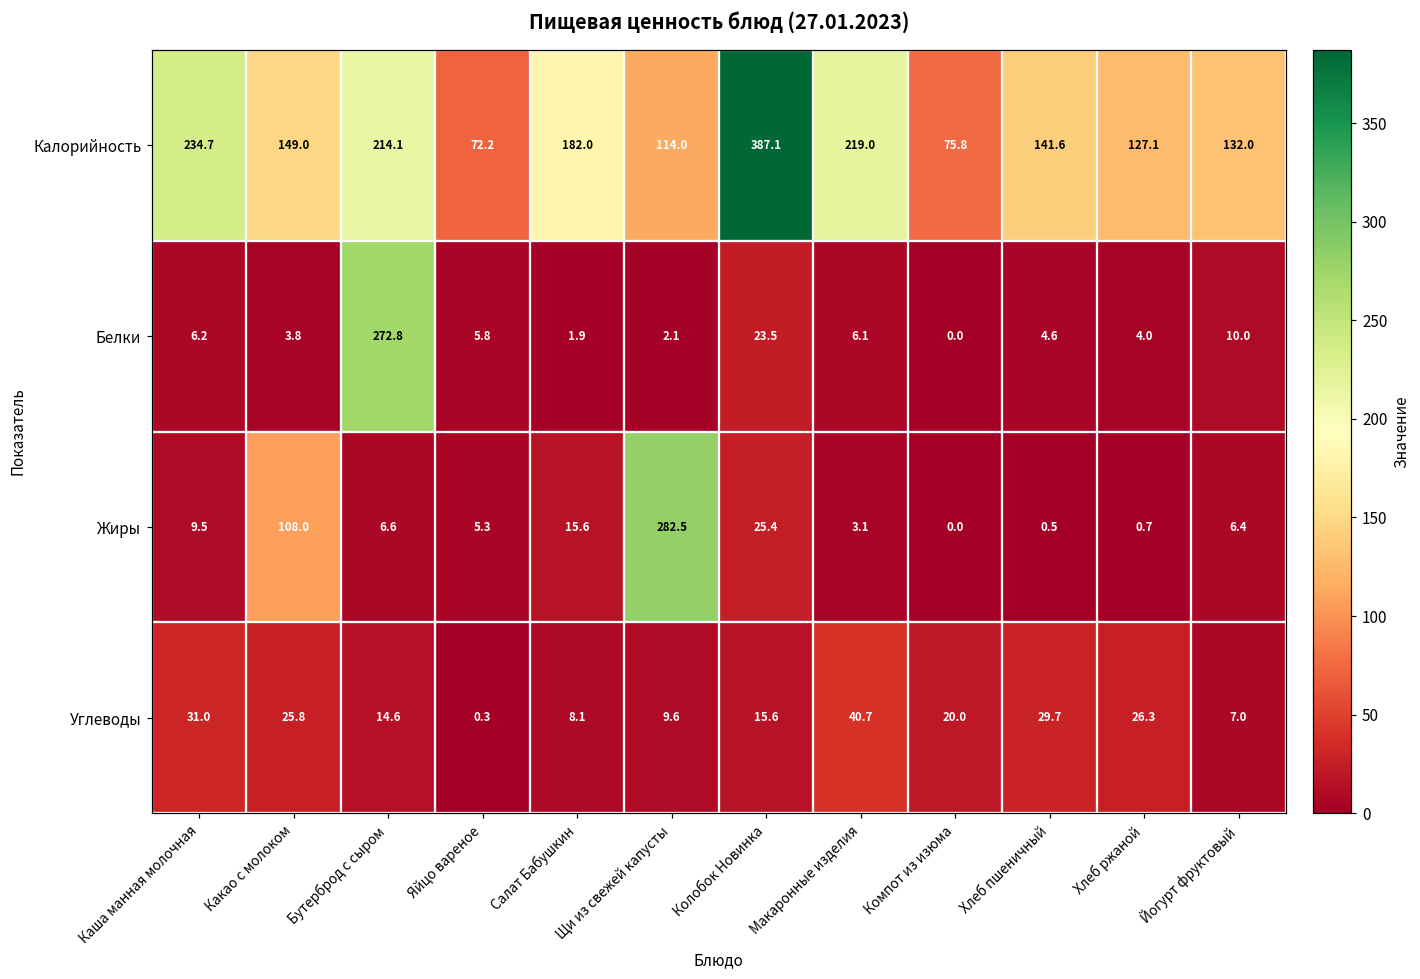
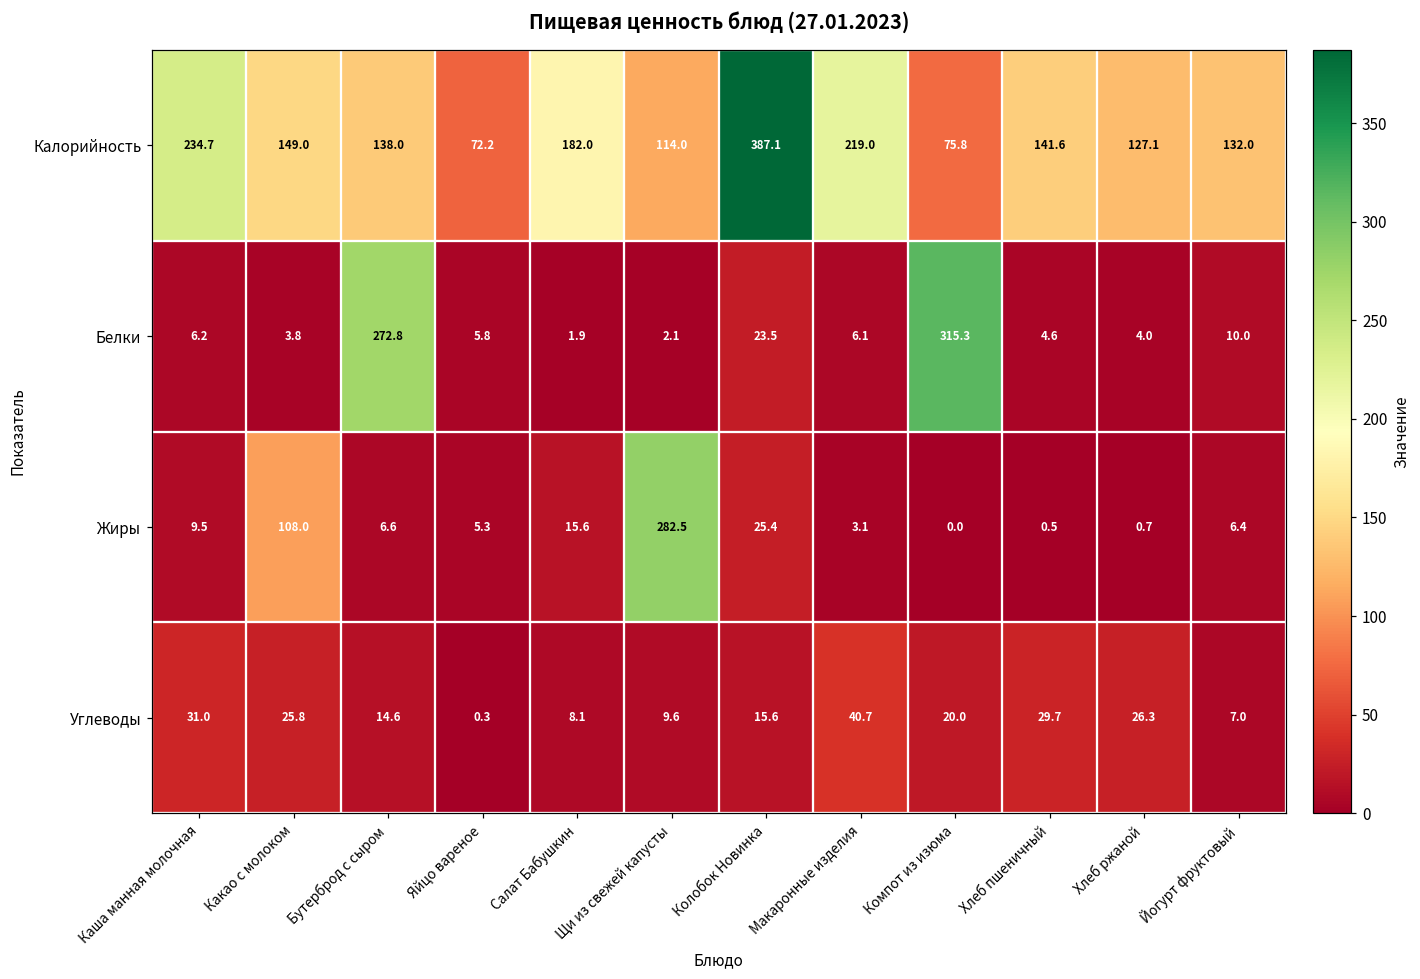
Калорийность, Бутерброд с сыром: 214.1 -> 138.0
Белки, Компот из изюма: 0.0 -> 315.3
